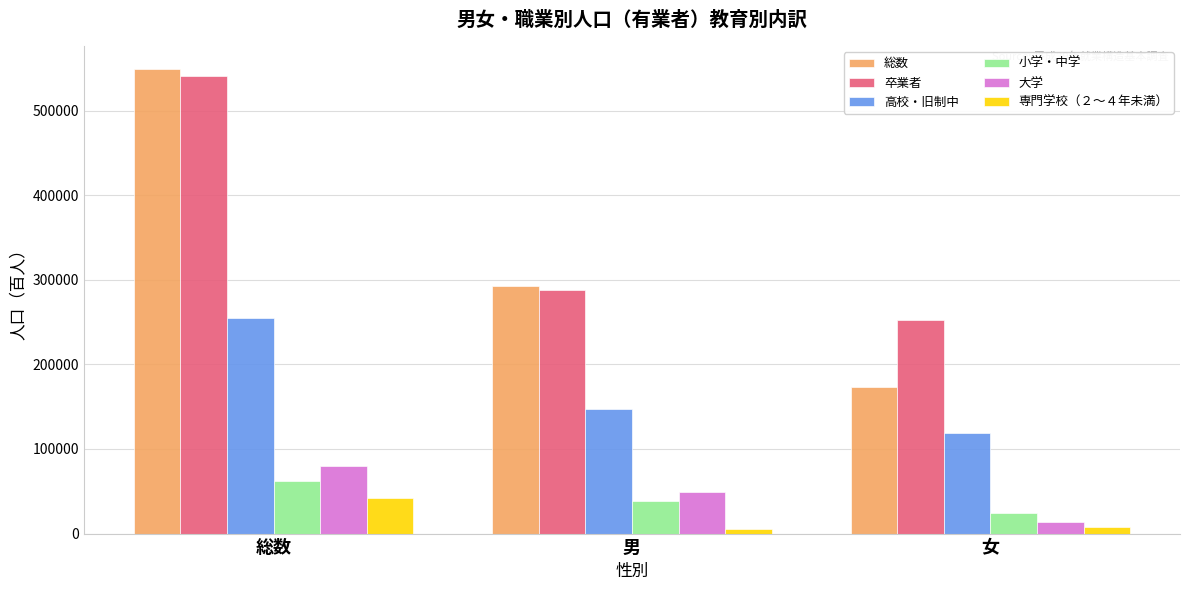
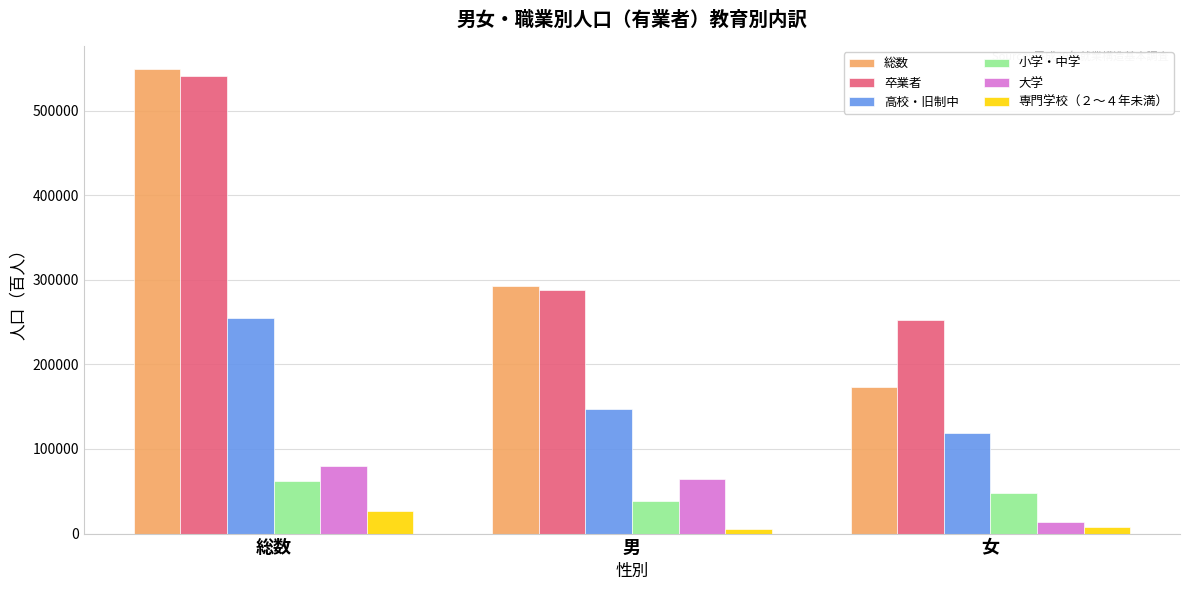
専門学校（２～４年未満）, 総数: 40000 -> 30000
大学, 男: 50000 -> 60000
小学・中学, 女: 20000 -> 50000
